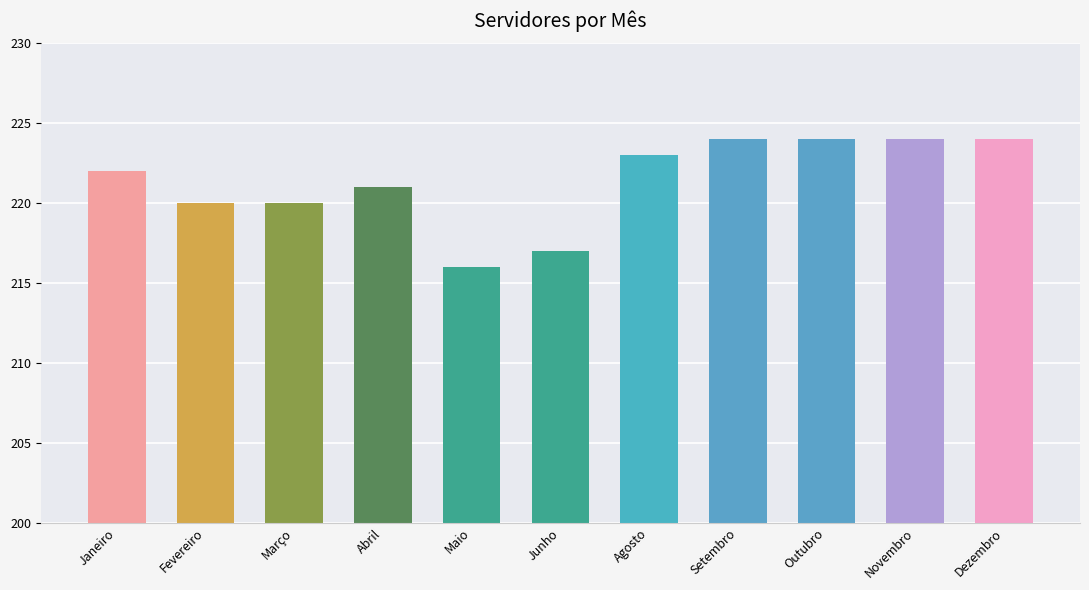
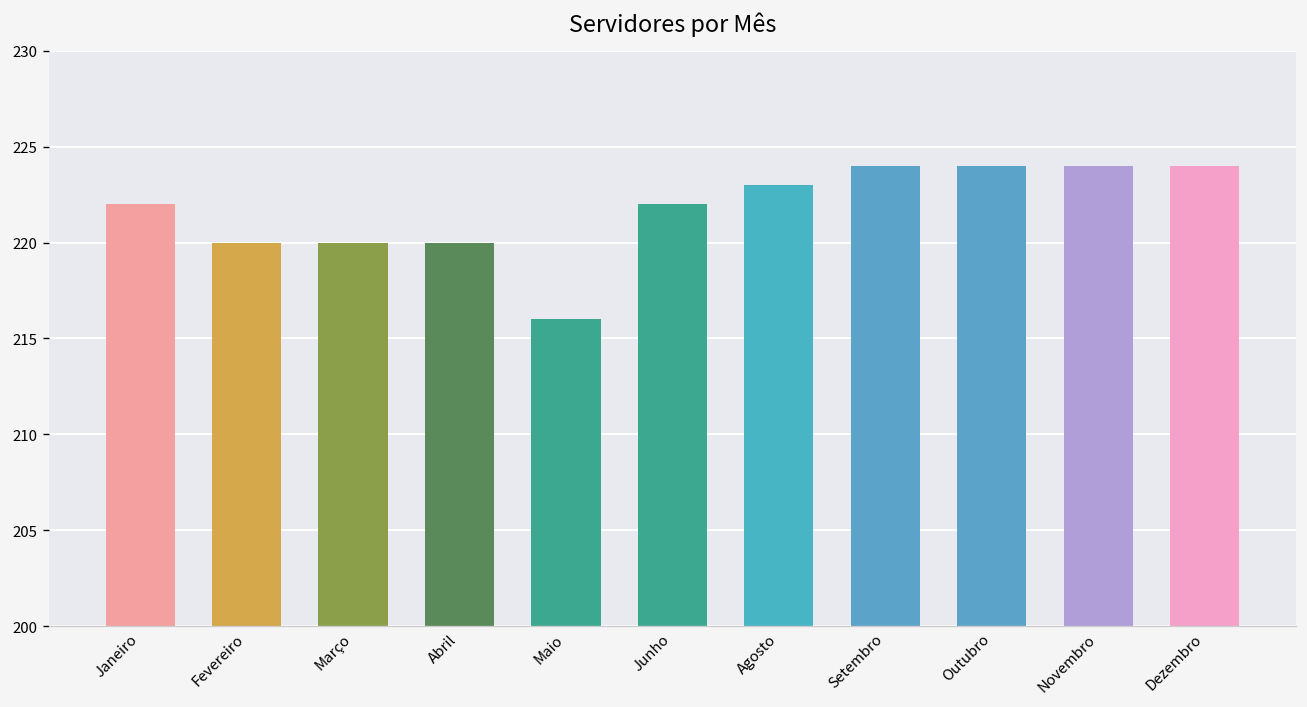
Abril: 221 -> 220
Junho: 217 -> 222
